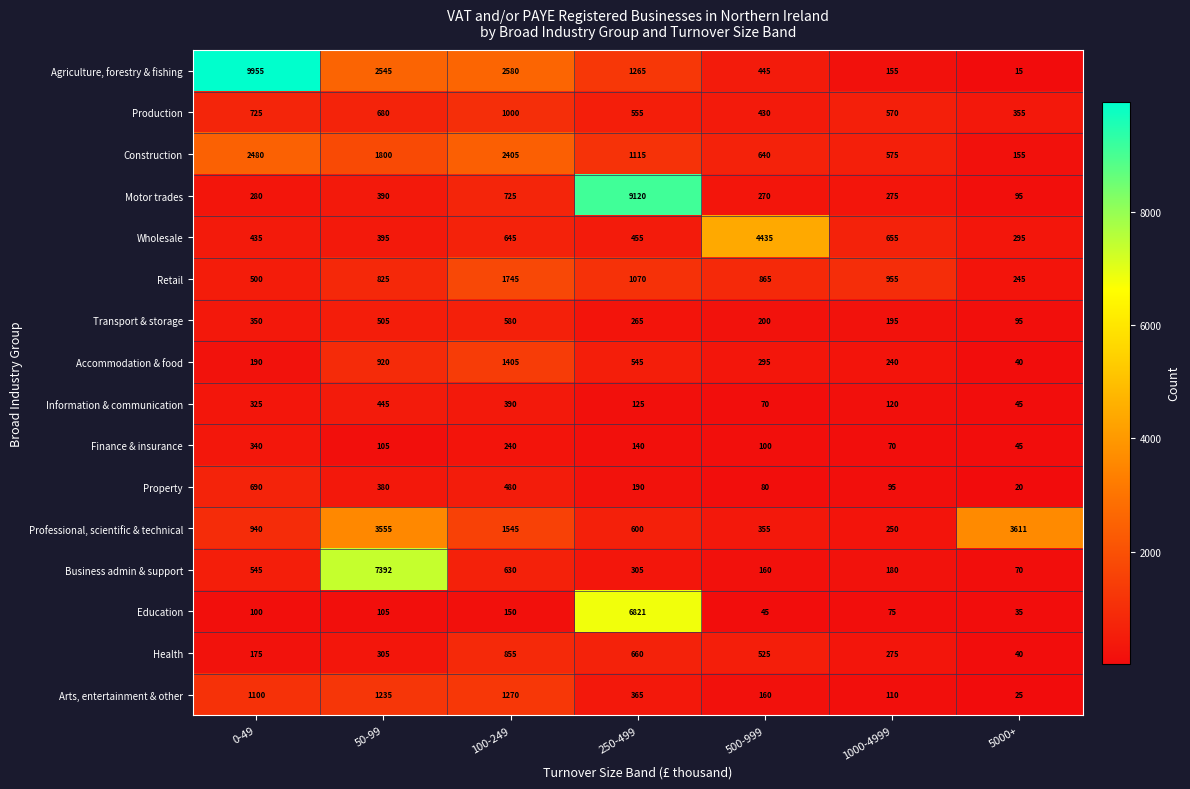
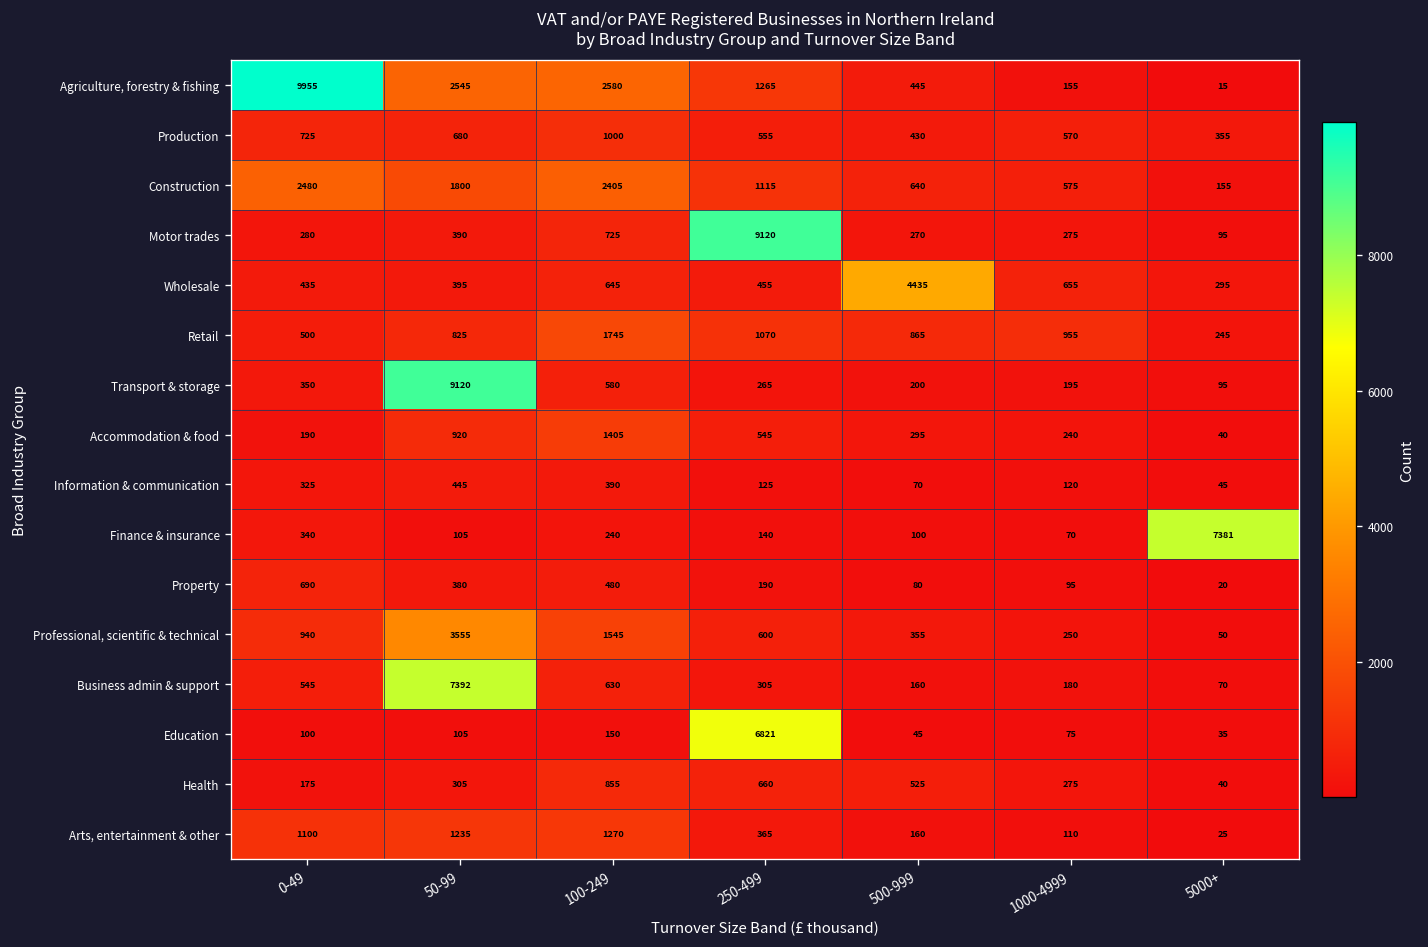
Transport & storage, 50-99: 505 -> 9120
Finance & insurance, 5000+: 45 -> 7381
Professional, scientific & technical, 5000+: 3611 -> 50
